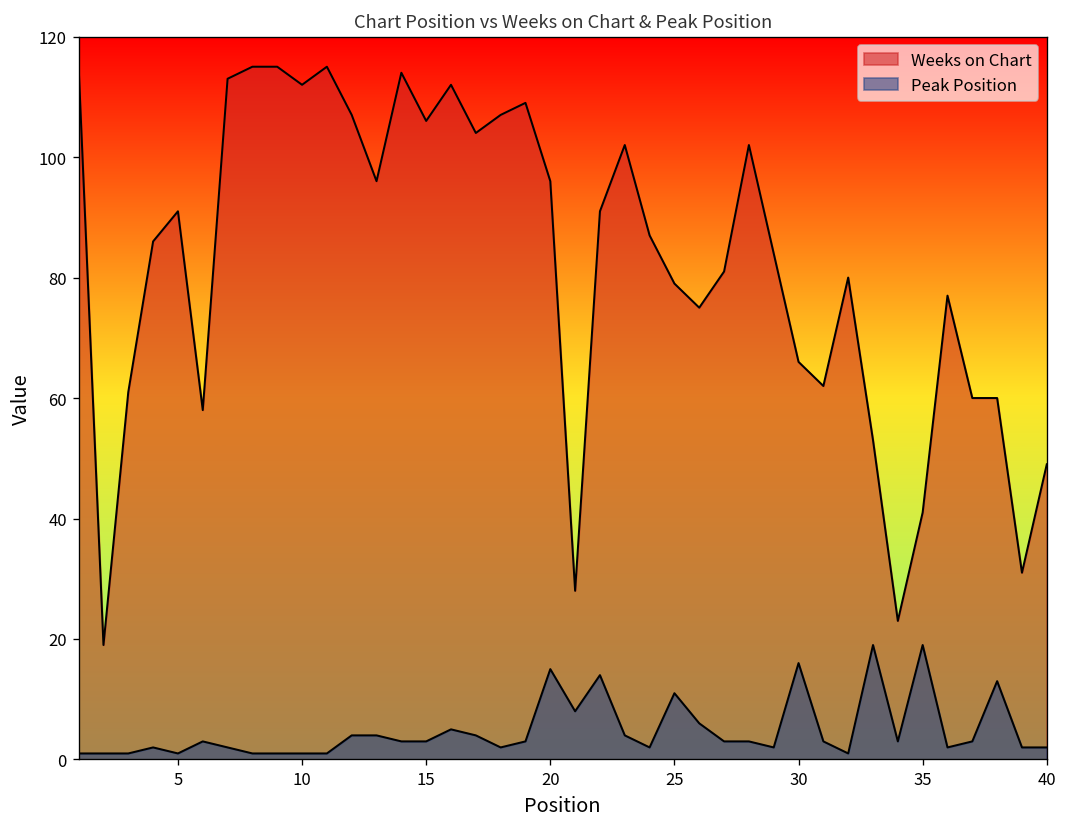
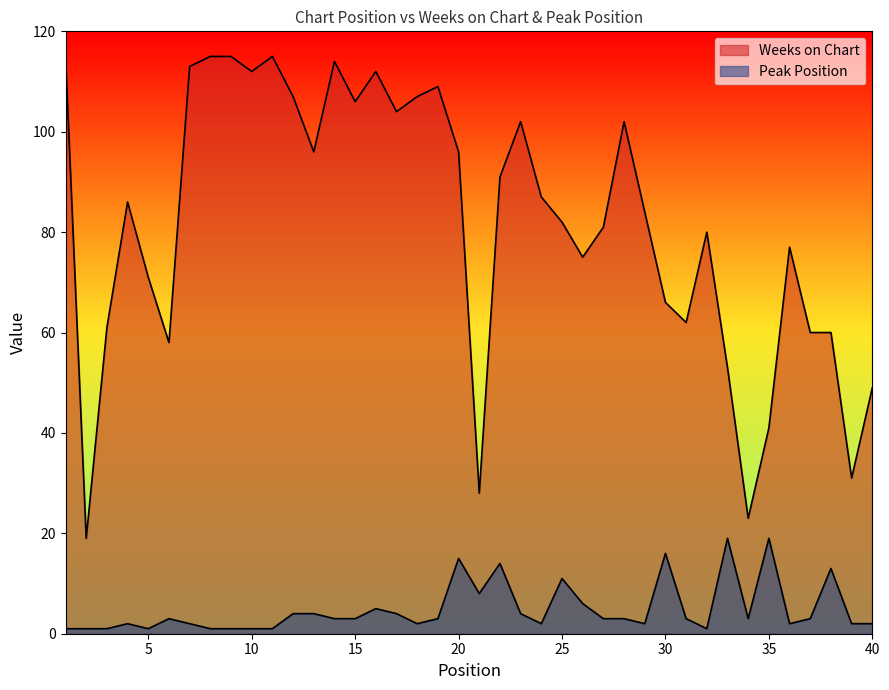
Weeks on Chart, 5: 91 -> 71
Weeks on Chart, 25: 79 -> 82
